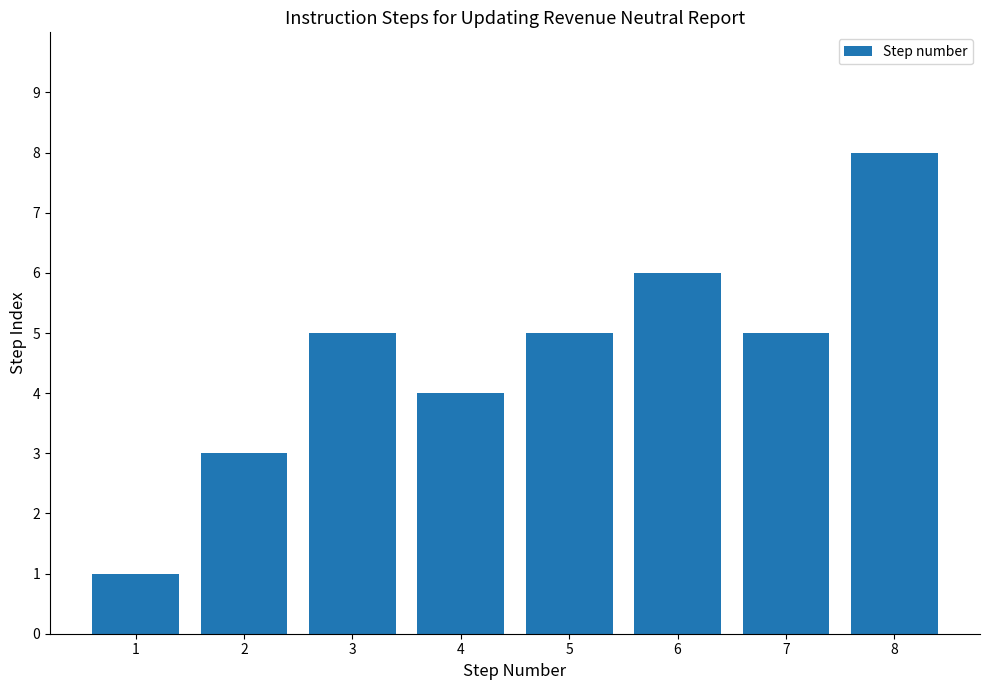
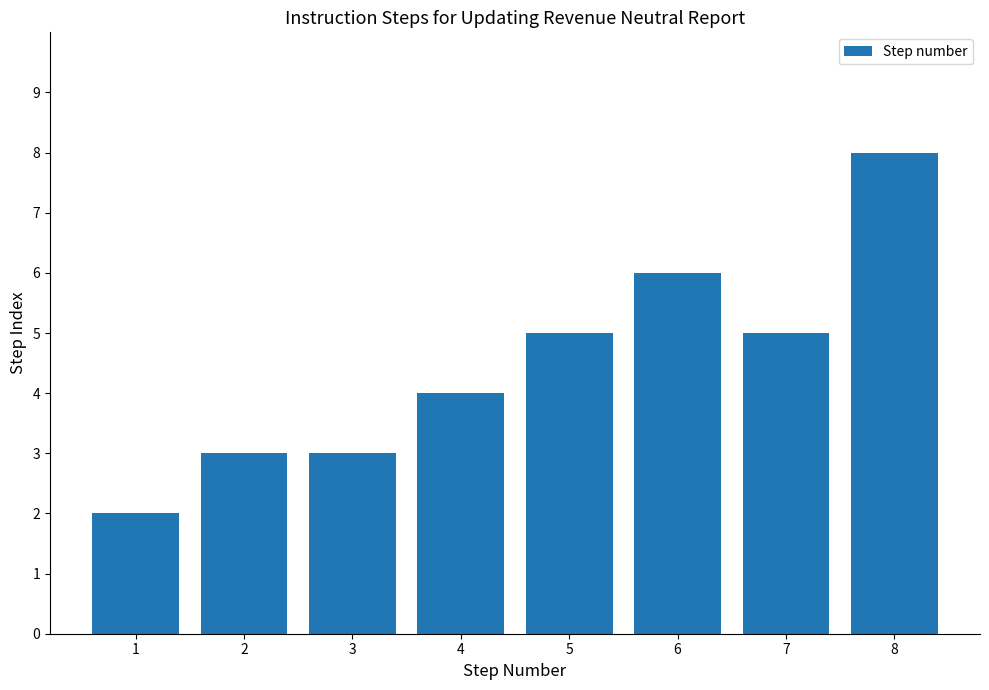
1: 1 -> 2
3: 5 -> 3
